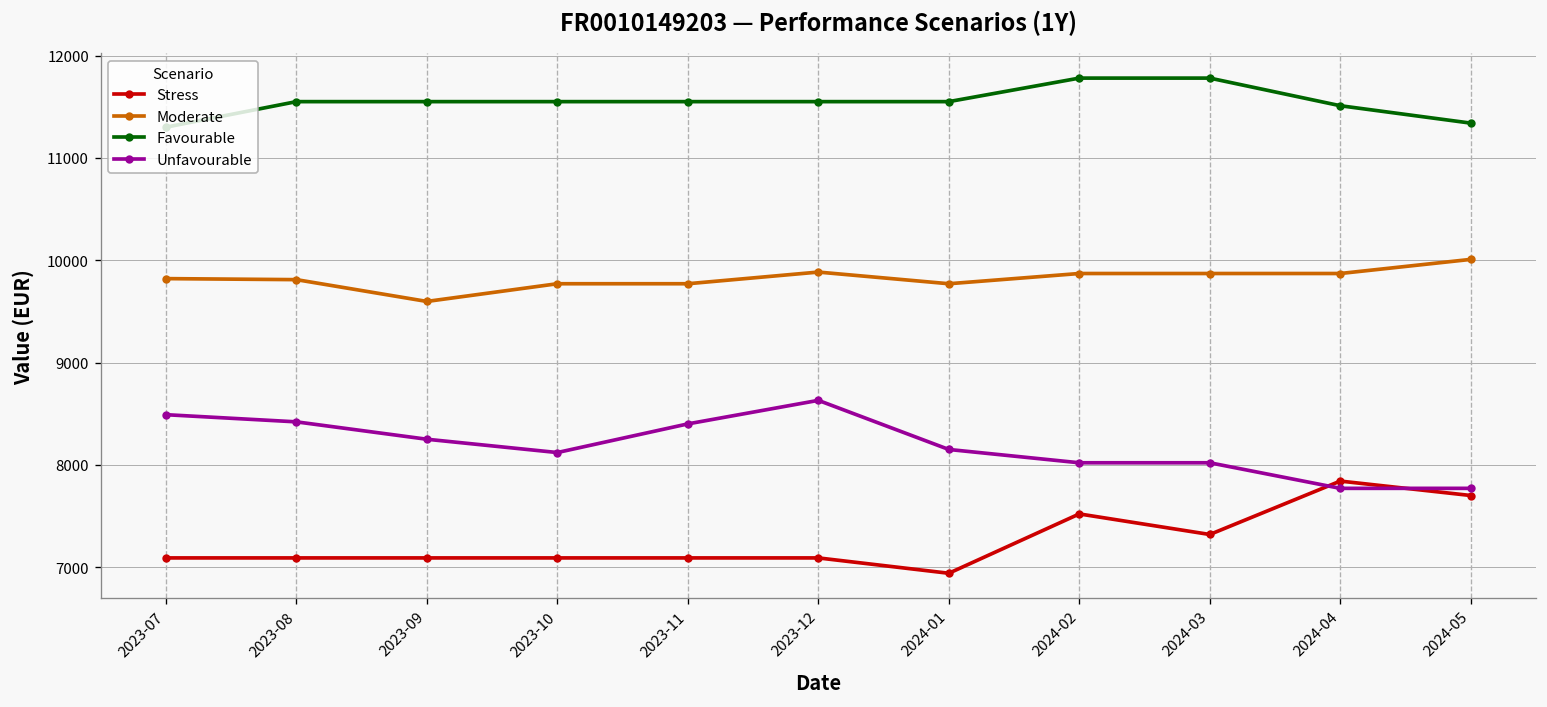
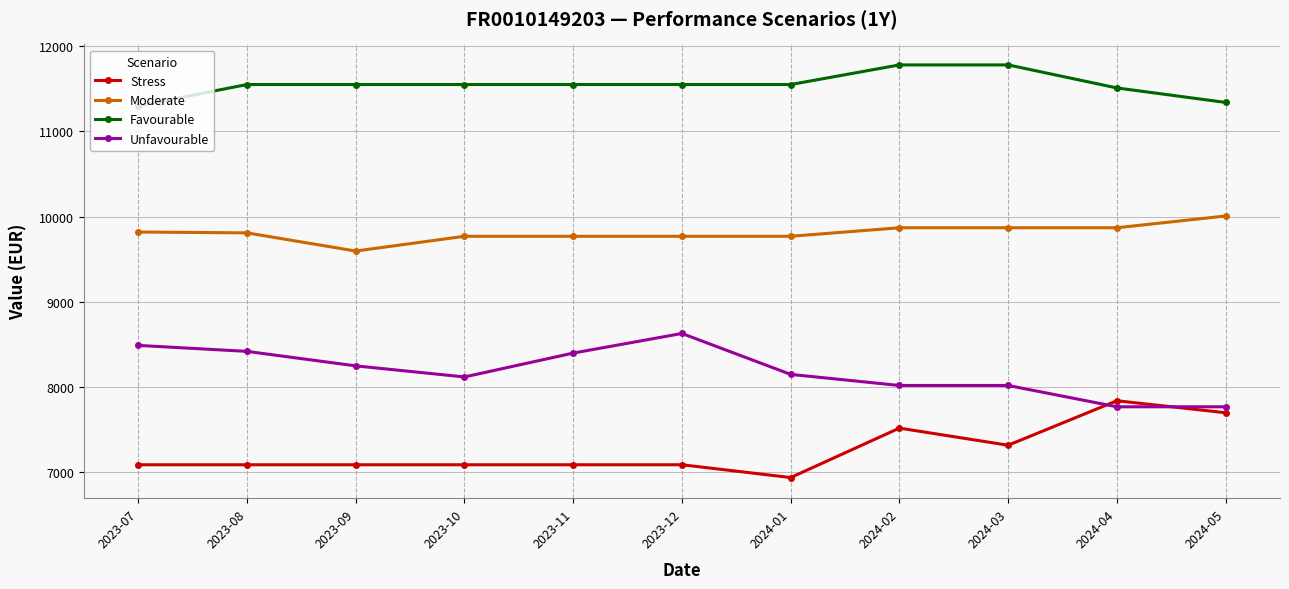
Moderate, 2023-12: 9900 -> 9800
